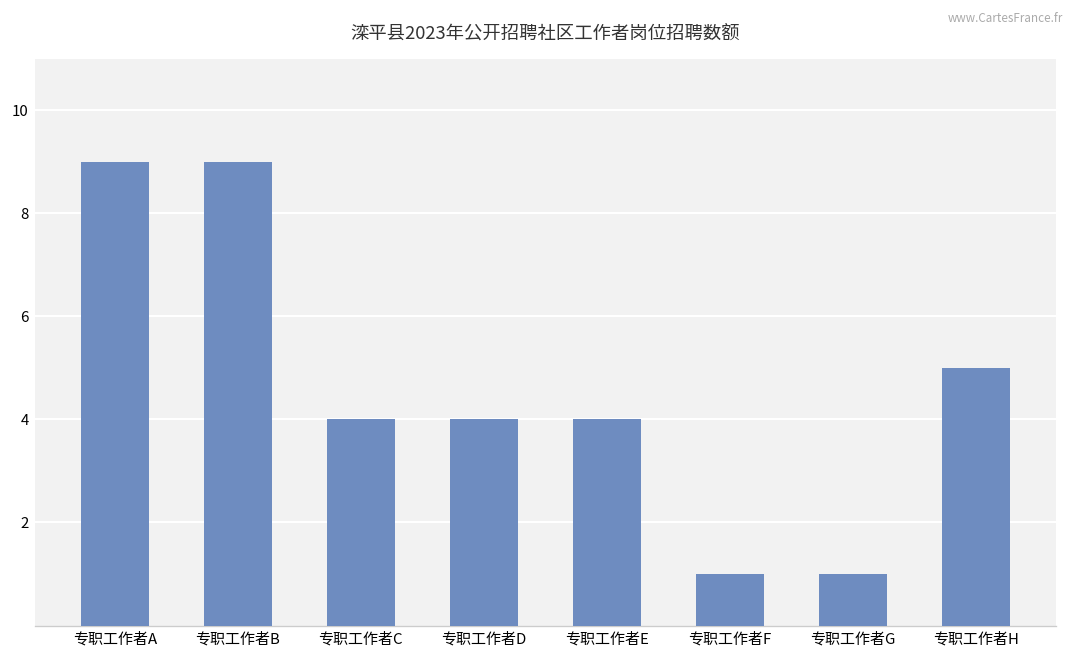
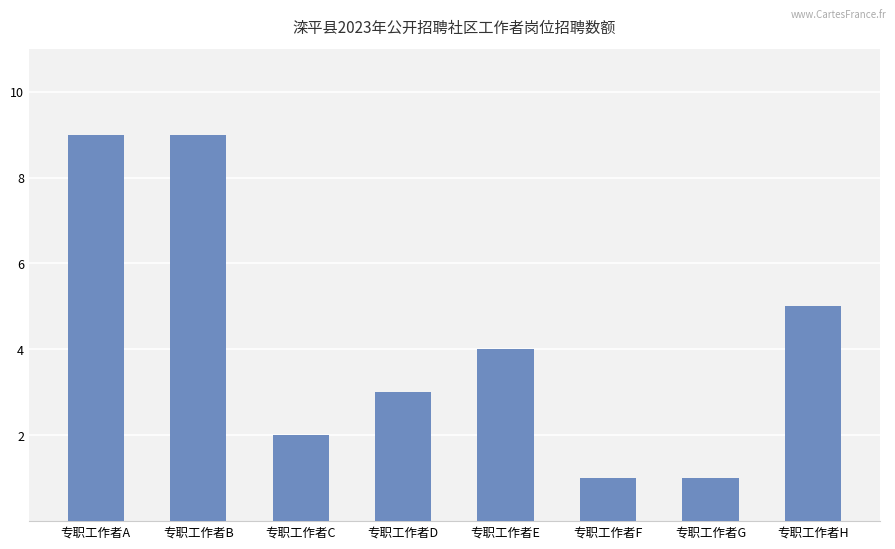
专职工作者C: 4 -> 2
专职工作者D: 4 -> 3
